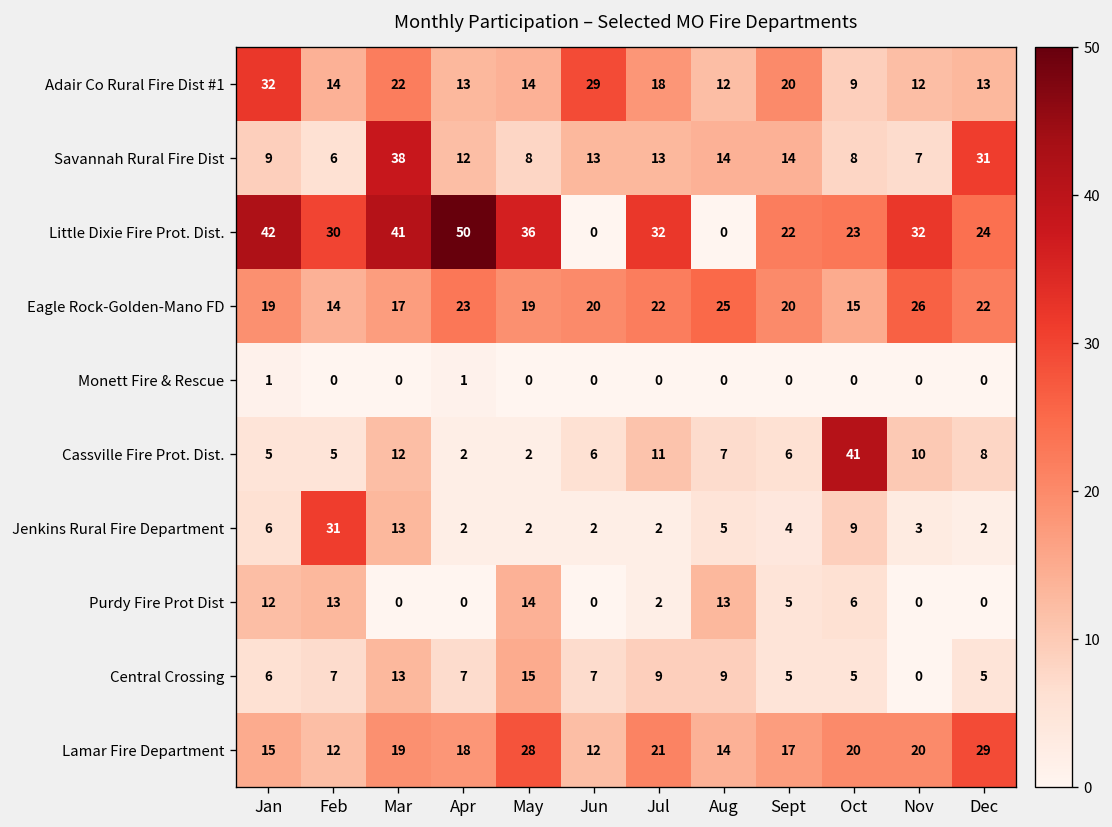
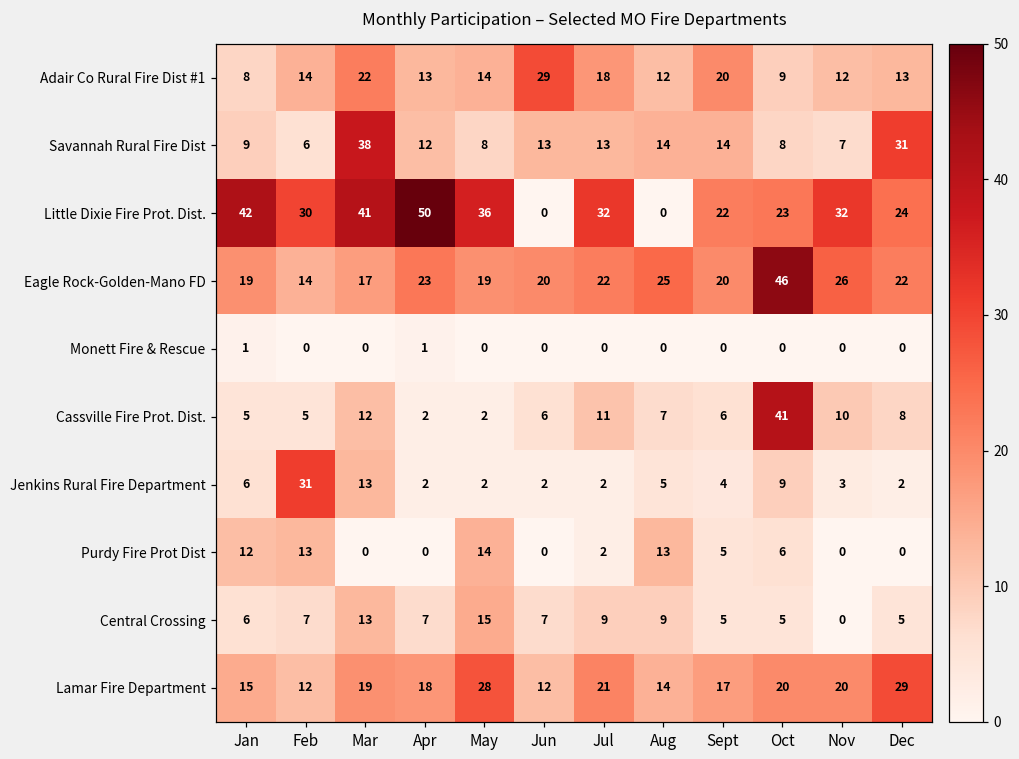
Adair Co Rural Fire Dist #1, Jan: 32 -> 8
Eagle Rock-Golden-Mano FD, Oct: 15 -> 46
